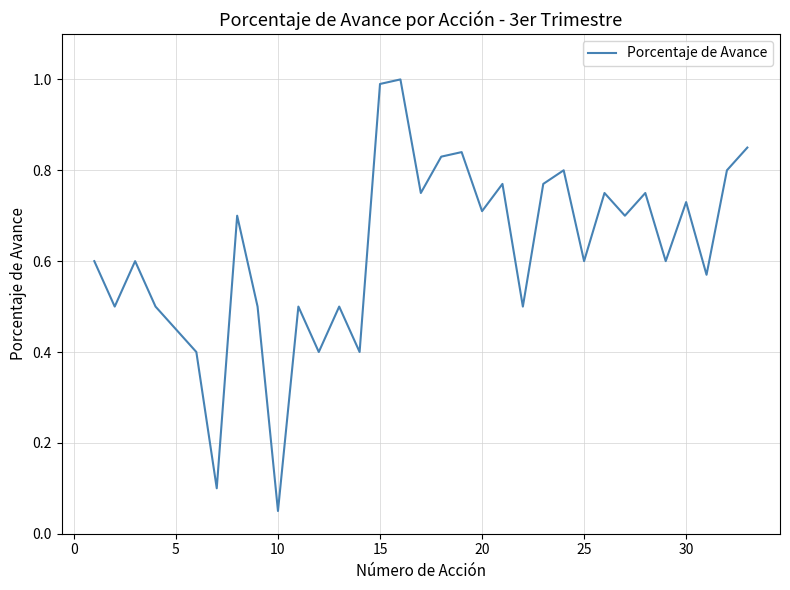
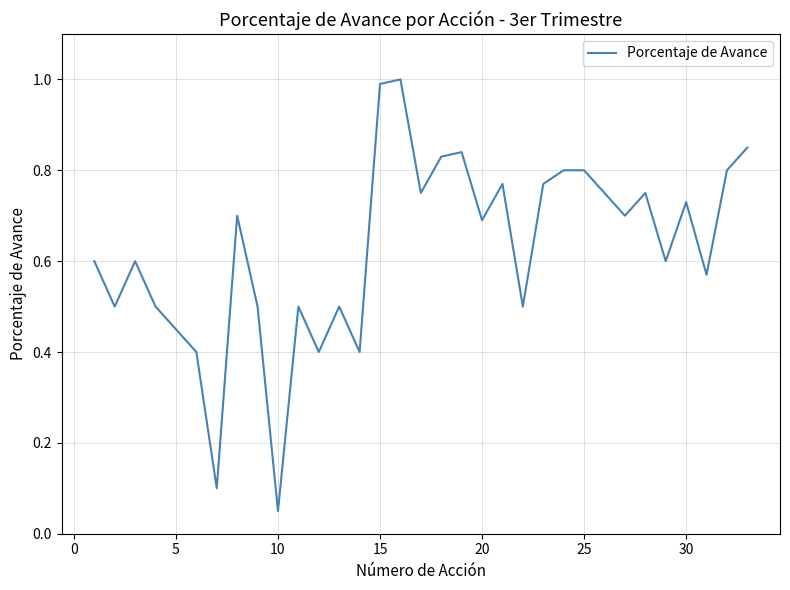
20: 0.71 -> 0.69
25: 0.6 -> 0.8
